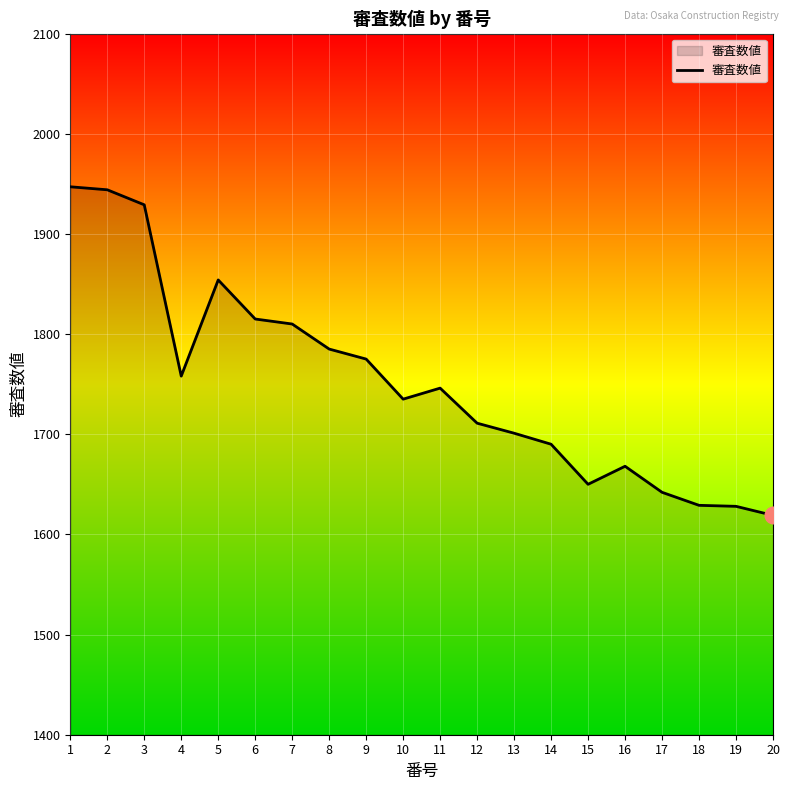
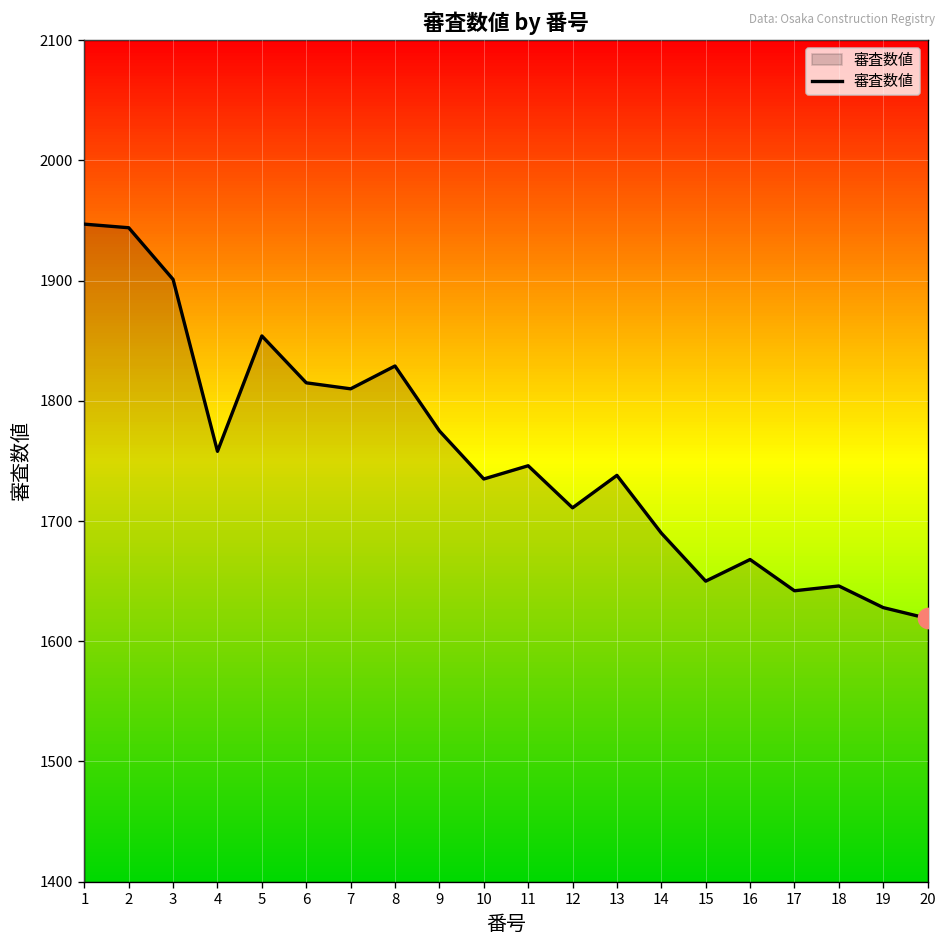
審査数値, 3: 1929 -> 1901
審査数値, 8: 1785 -> 1829
審査数値, 13: 1701 -> 1738
審査数値, 18: 1629 -> 1646
